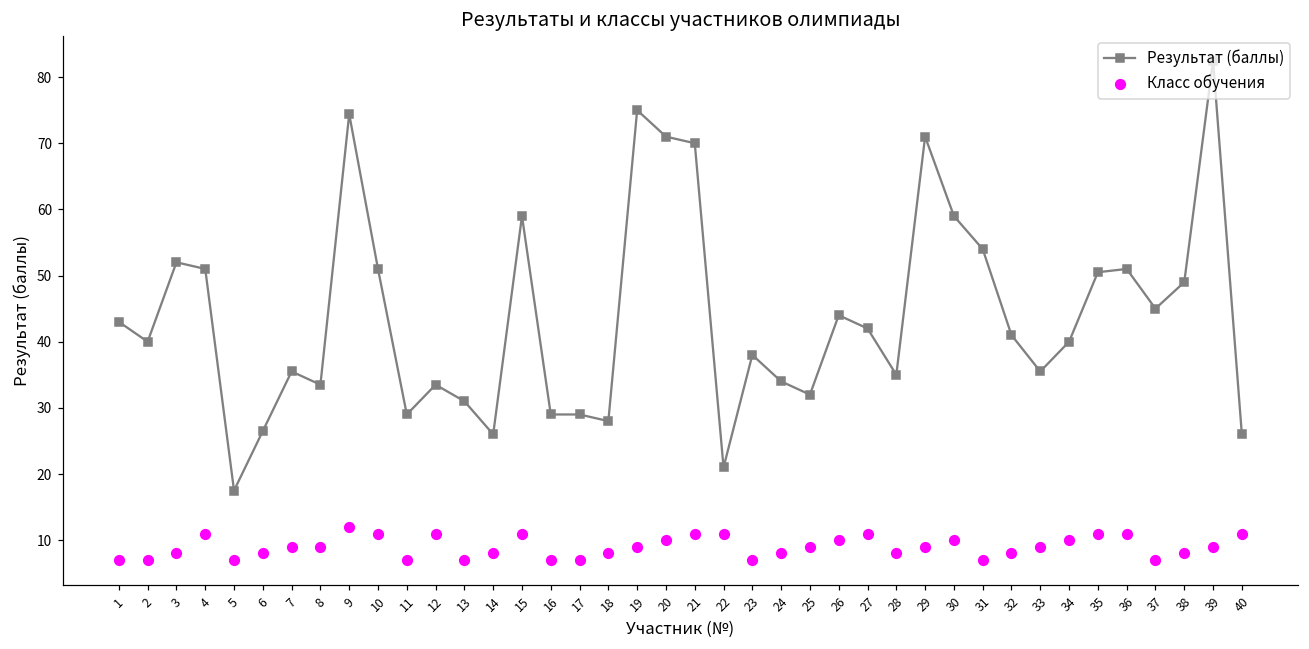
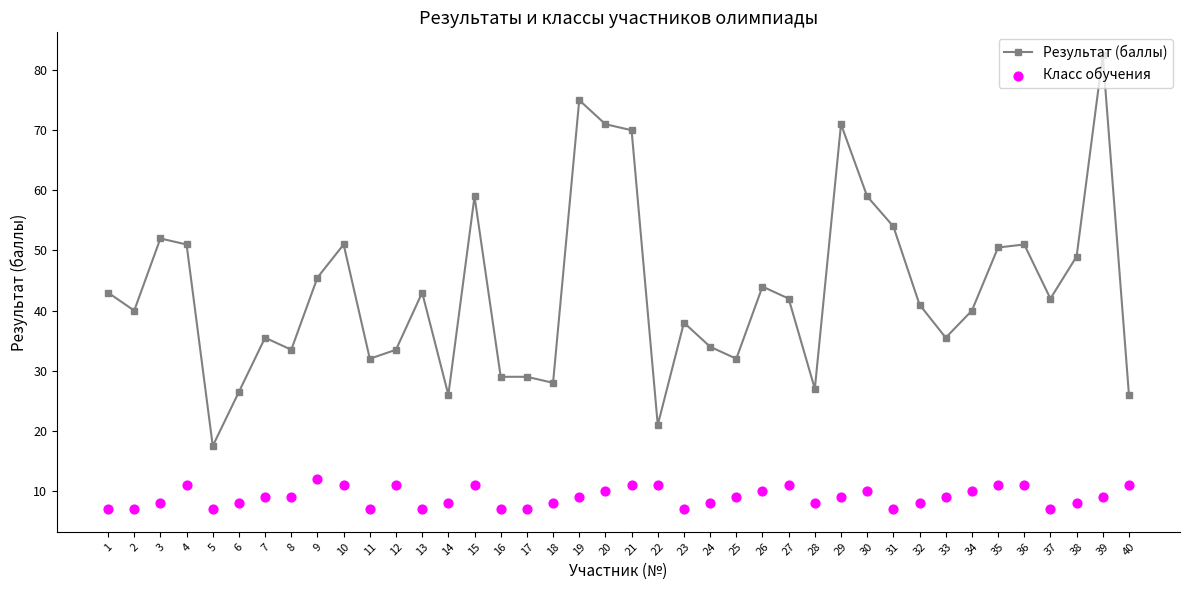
Результат (баллы), 9: 74 -> 46
Результат (баллы), 11: 29 -> 32
Результат (баллы), 13: 31 -> 43
Результат (баллы), 28: 35 -> 27
Результат (баллы), 37: 45 -> 42
